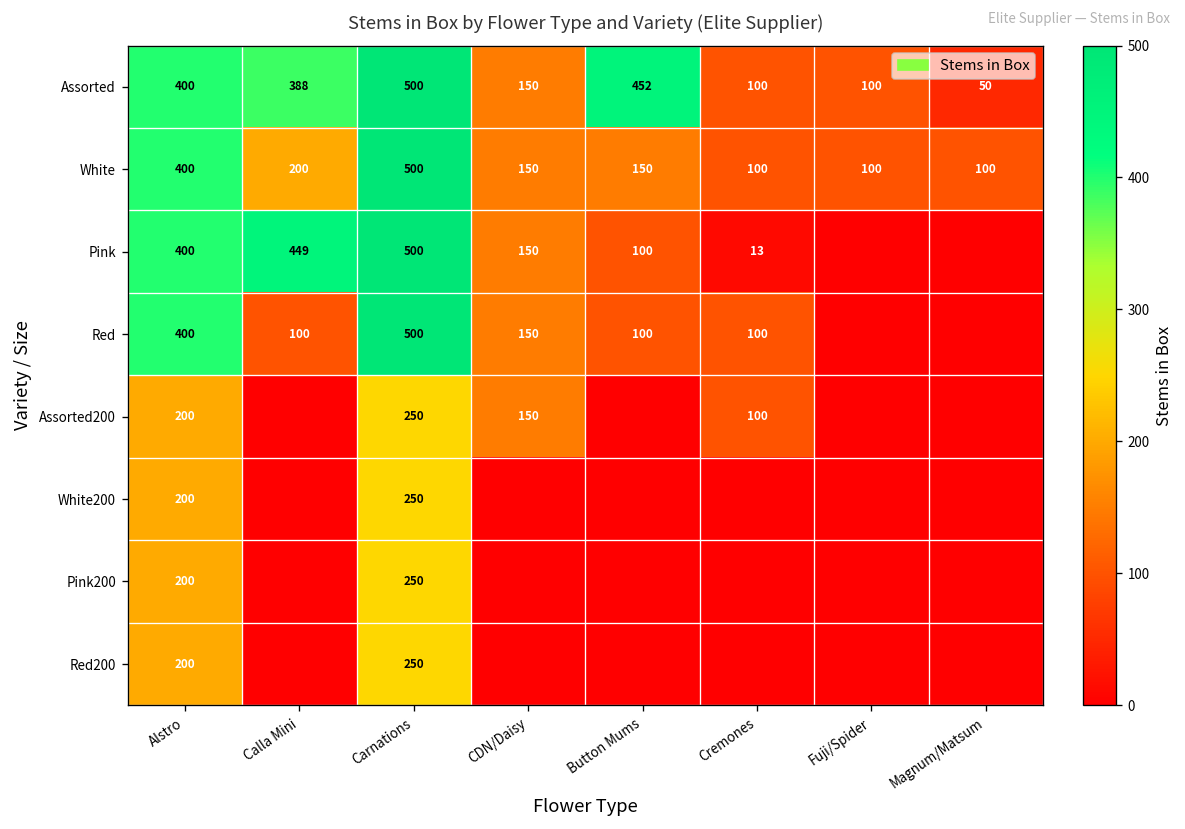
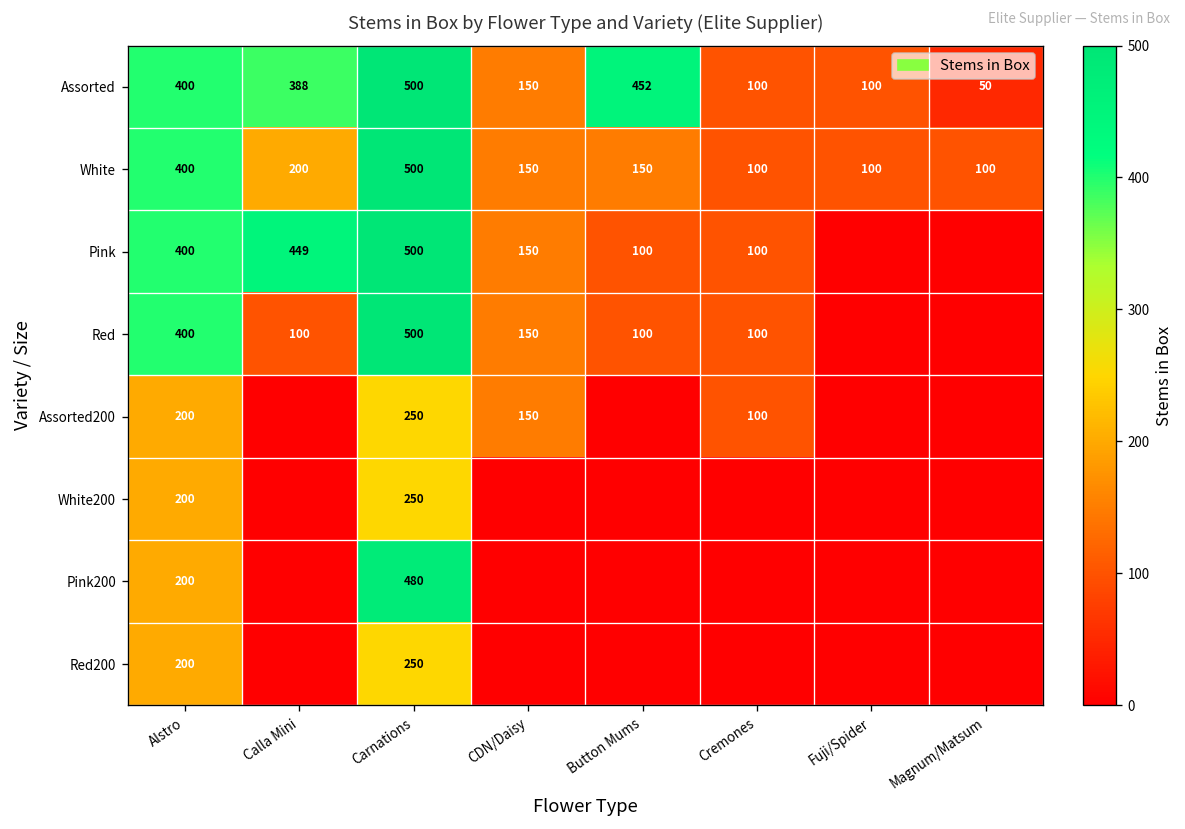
Pink, Cremones: 13 -> 100
Pink200, Carnations: 250 -> 480
